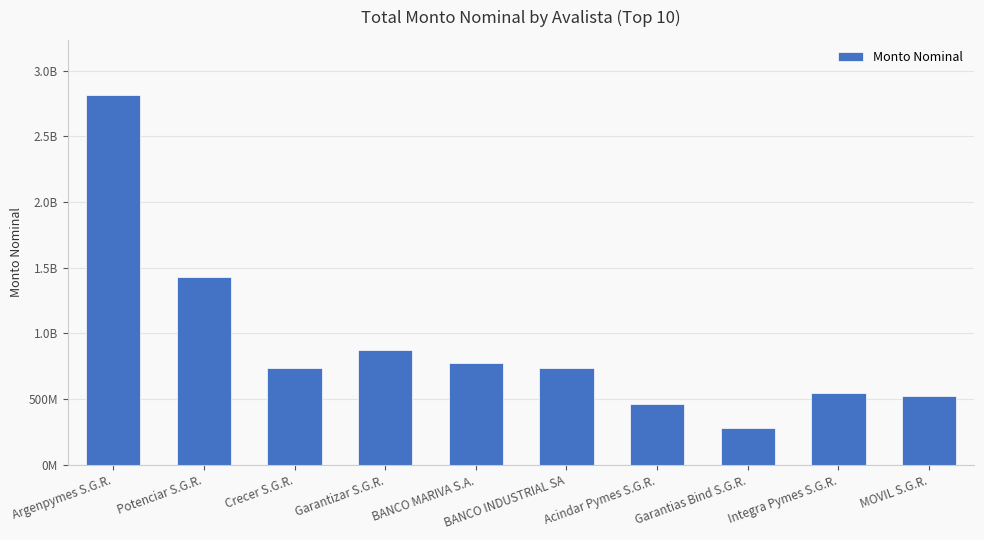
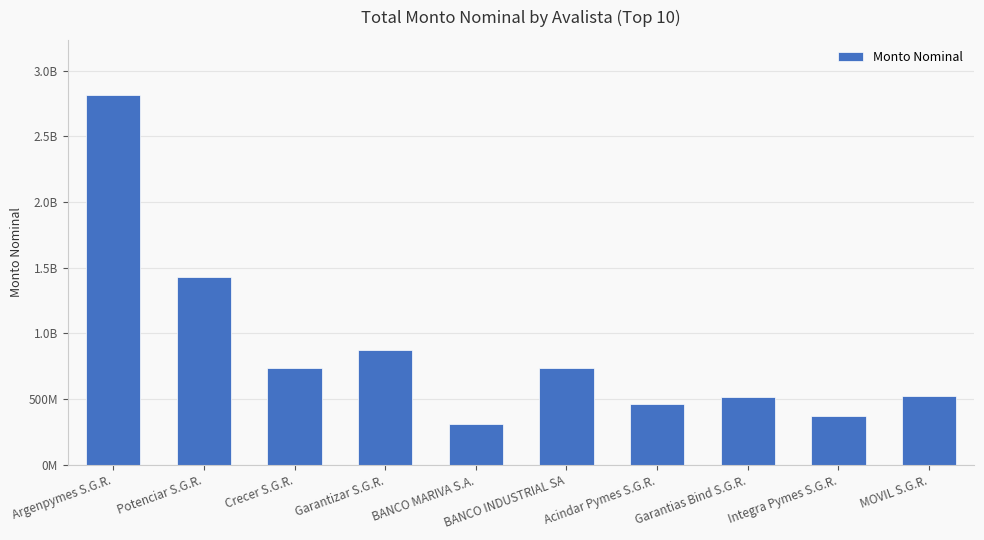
BANCO MARIVA S.A.: 780000000 -> 310000000
Garantias Bind S.G.R.: 280000000 -> 510000000
Integra Pymes S.G.R.: 540000000 -> 370000000
